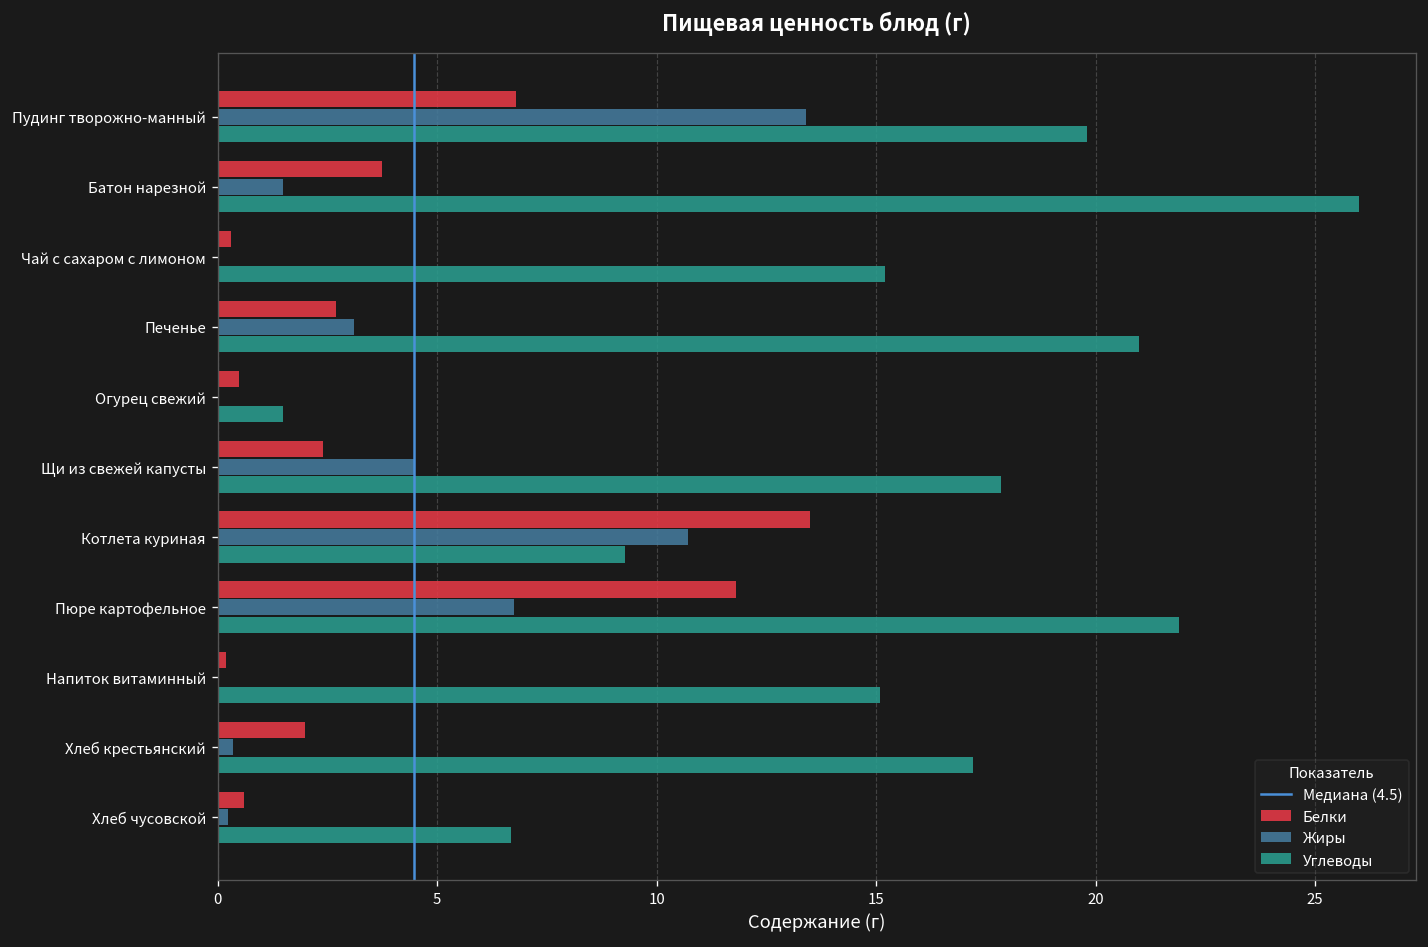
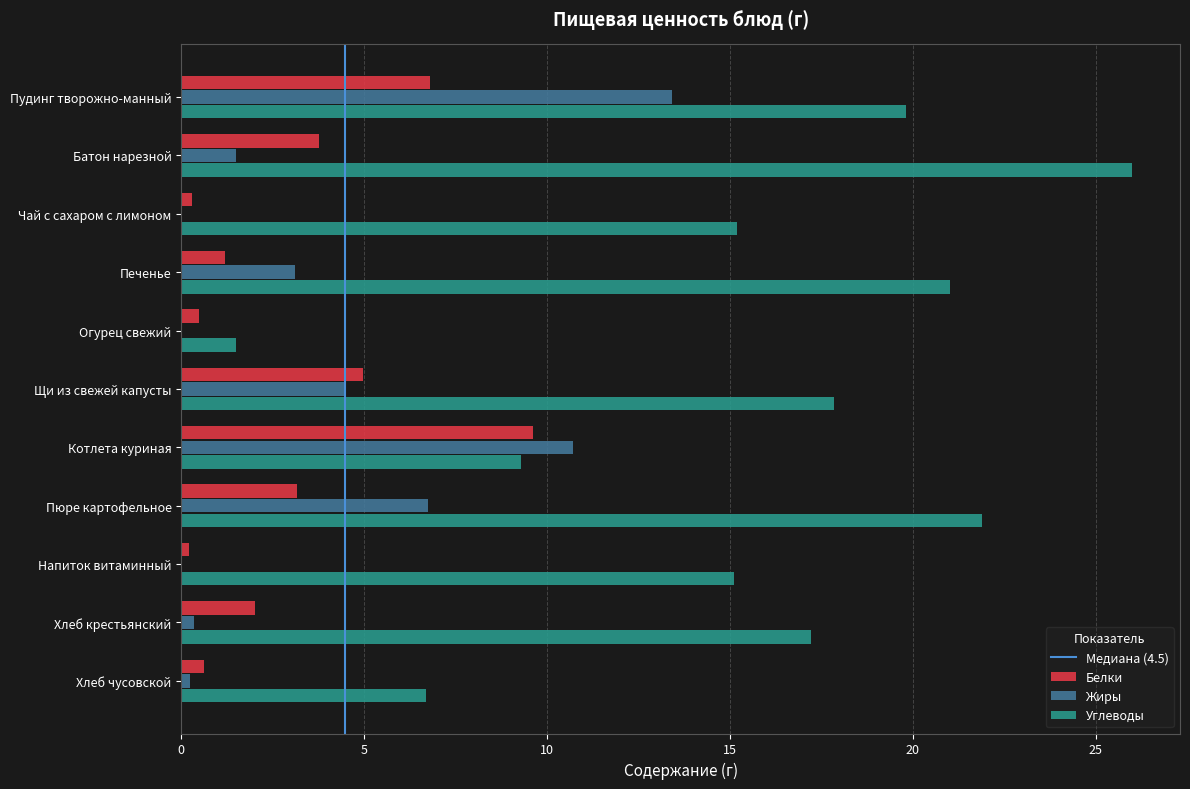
Белки, Печенье: 2.7 -> 1.2
Белки, Щи из свежей капусты: 2.4 -> 5.0
Белки, Котлета куриная: 13.5 -> 9.6
Белки, Пюре картофельное: 11.8 -> 3.2
